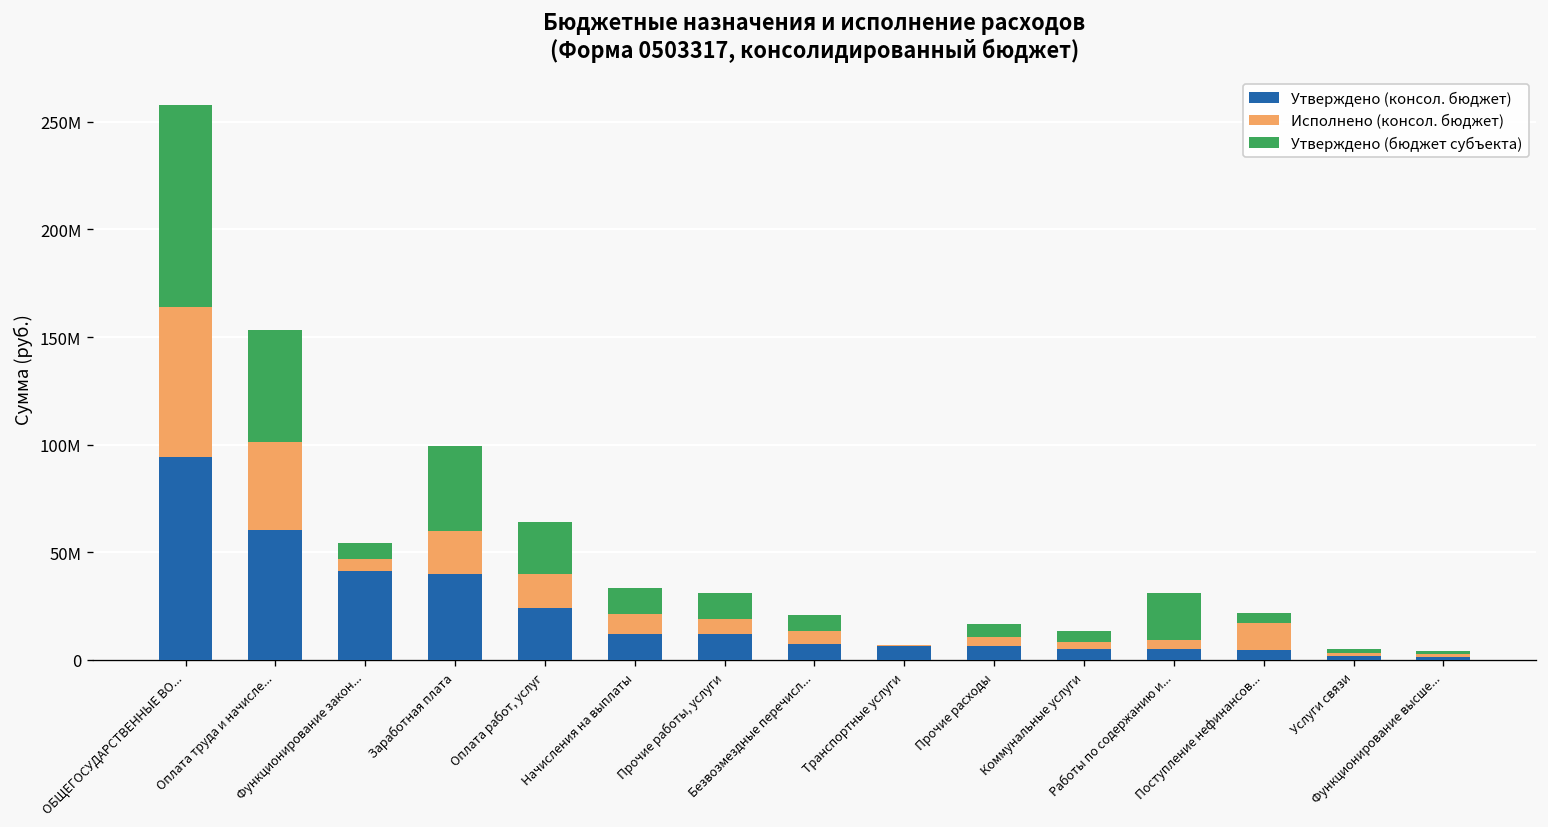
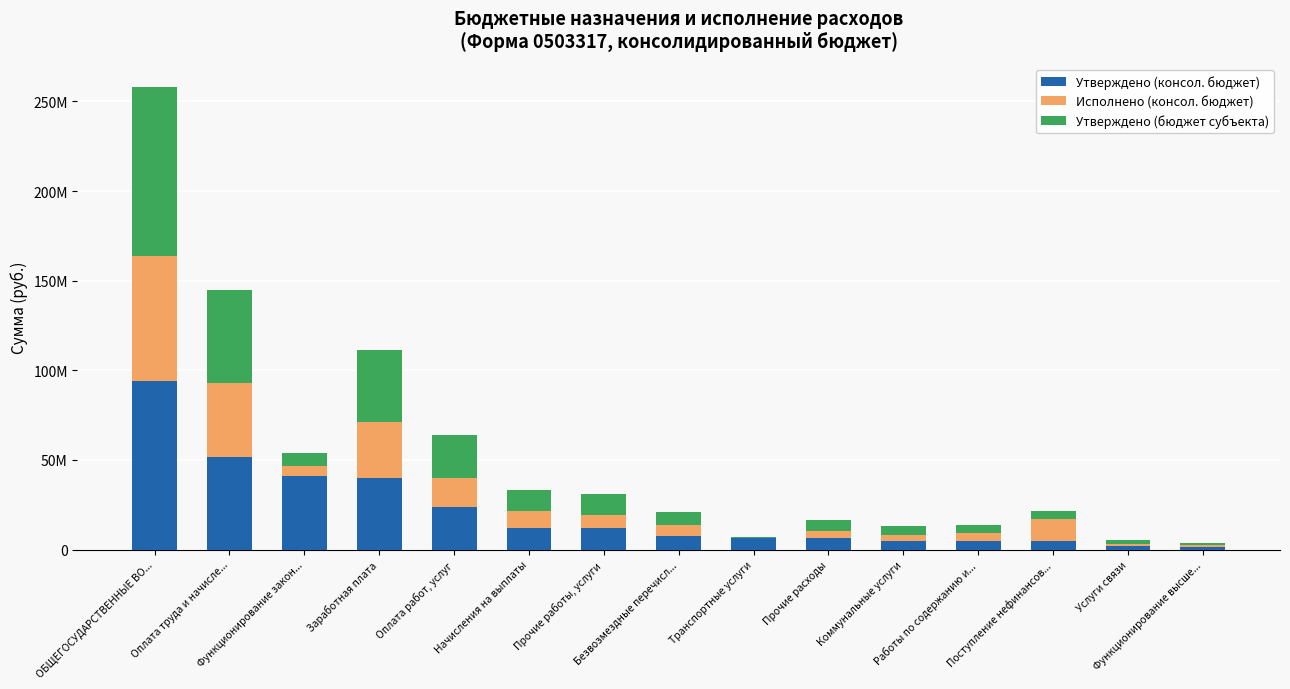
Утверждено (консол. бюджет), Оплата труда и начисле...: 60М -> 52М
Исполнено (консол. бюджет), Заработная плата: 20М -> 32М
Утверждено (бюджет субъекта), Работы по содержанию и...: 22М -> 5М
